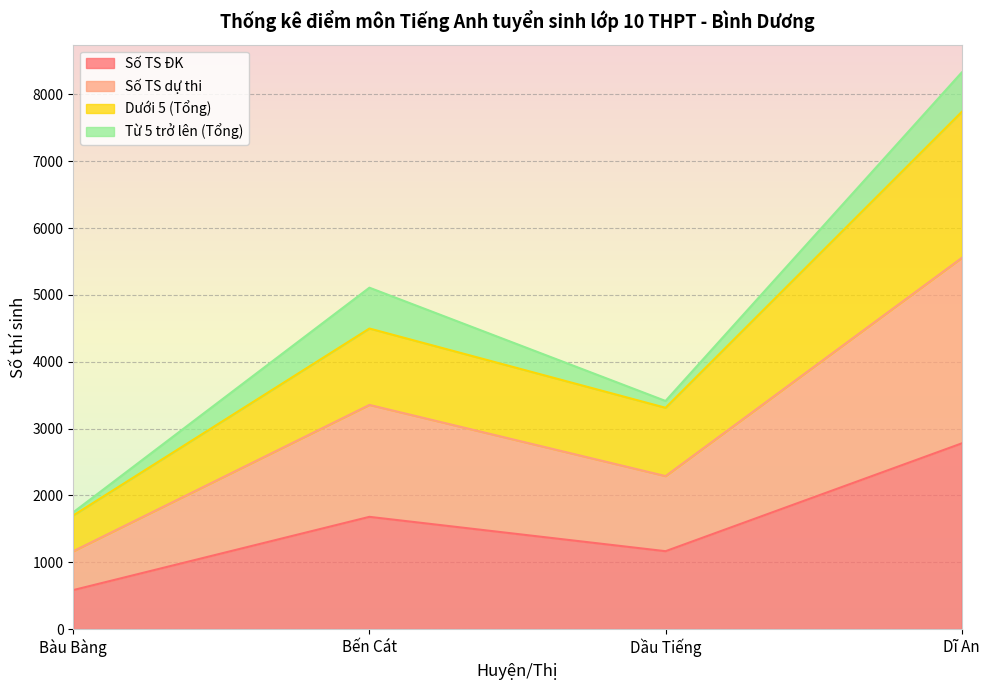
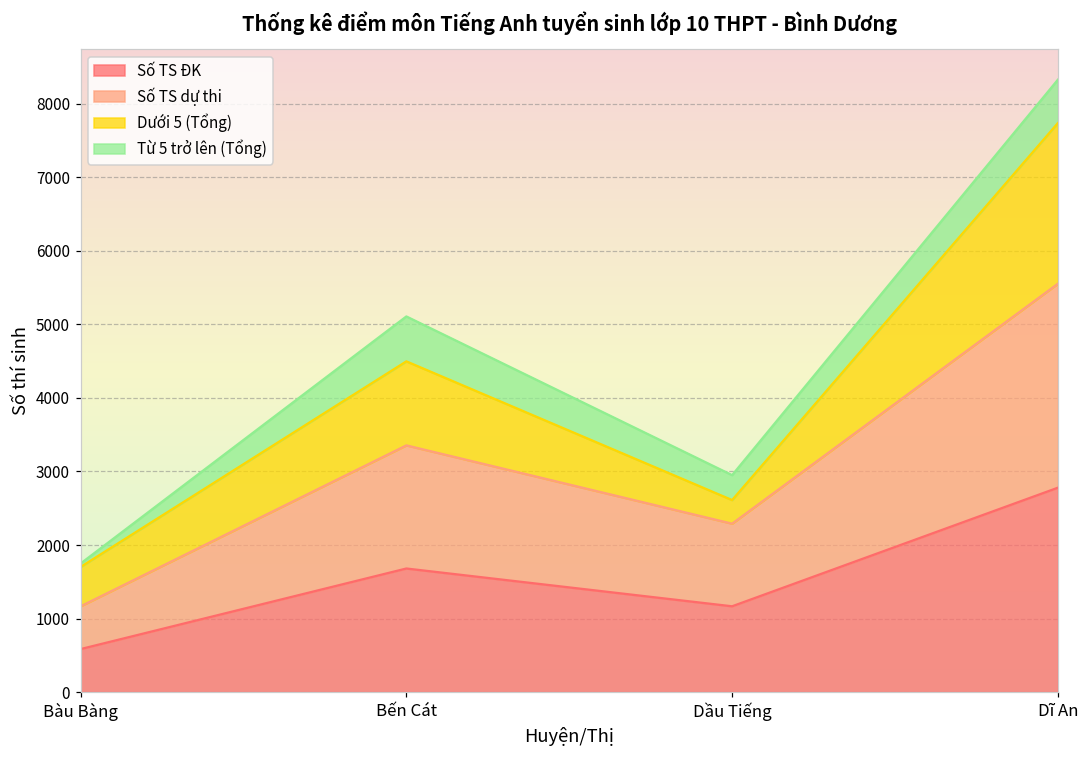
Dưới 5 (Tổng), Dầu Tiếng: 1000 -> 300
Từ 5 trở lên (Tổng), Dầu Tiếng: 100 -> 300
